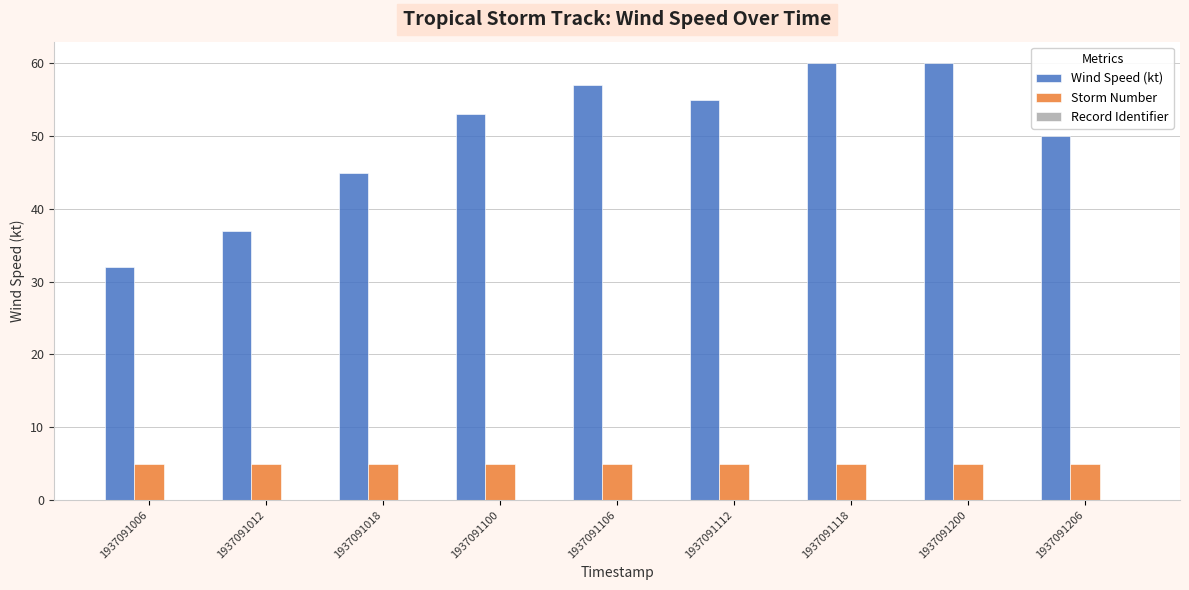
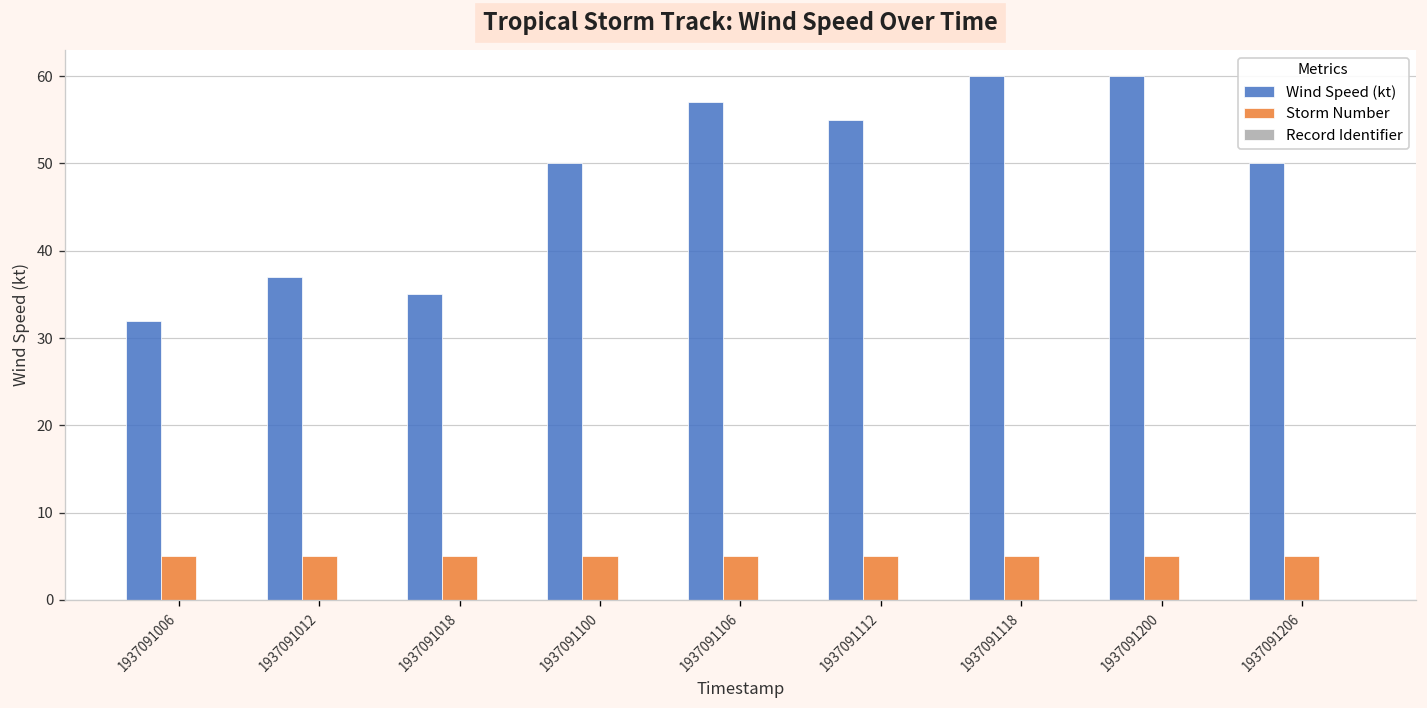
Wind Speed (kt), 1937091018: 45 -> 35
Wind Speed (kt), 1937091100: 53 -> 50
